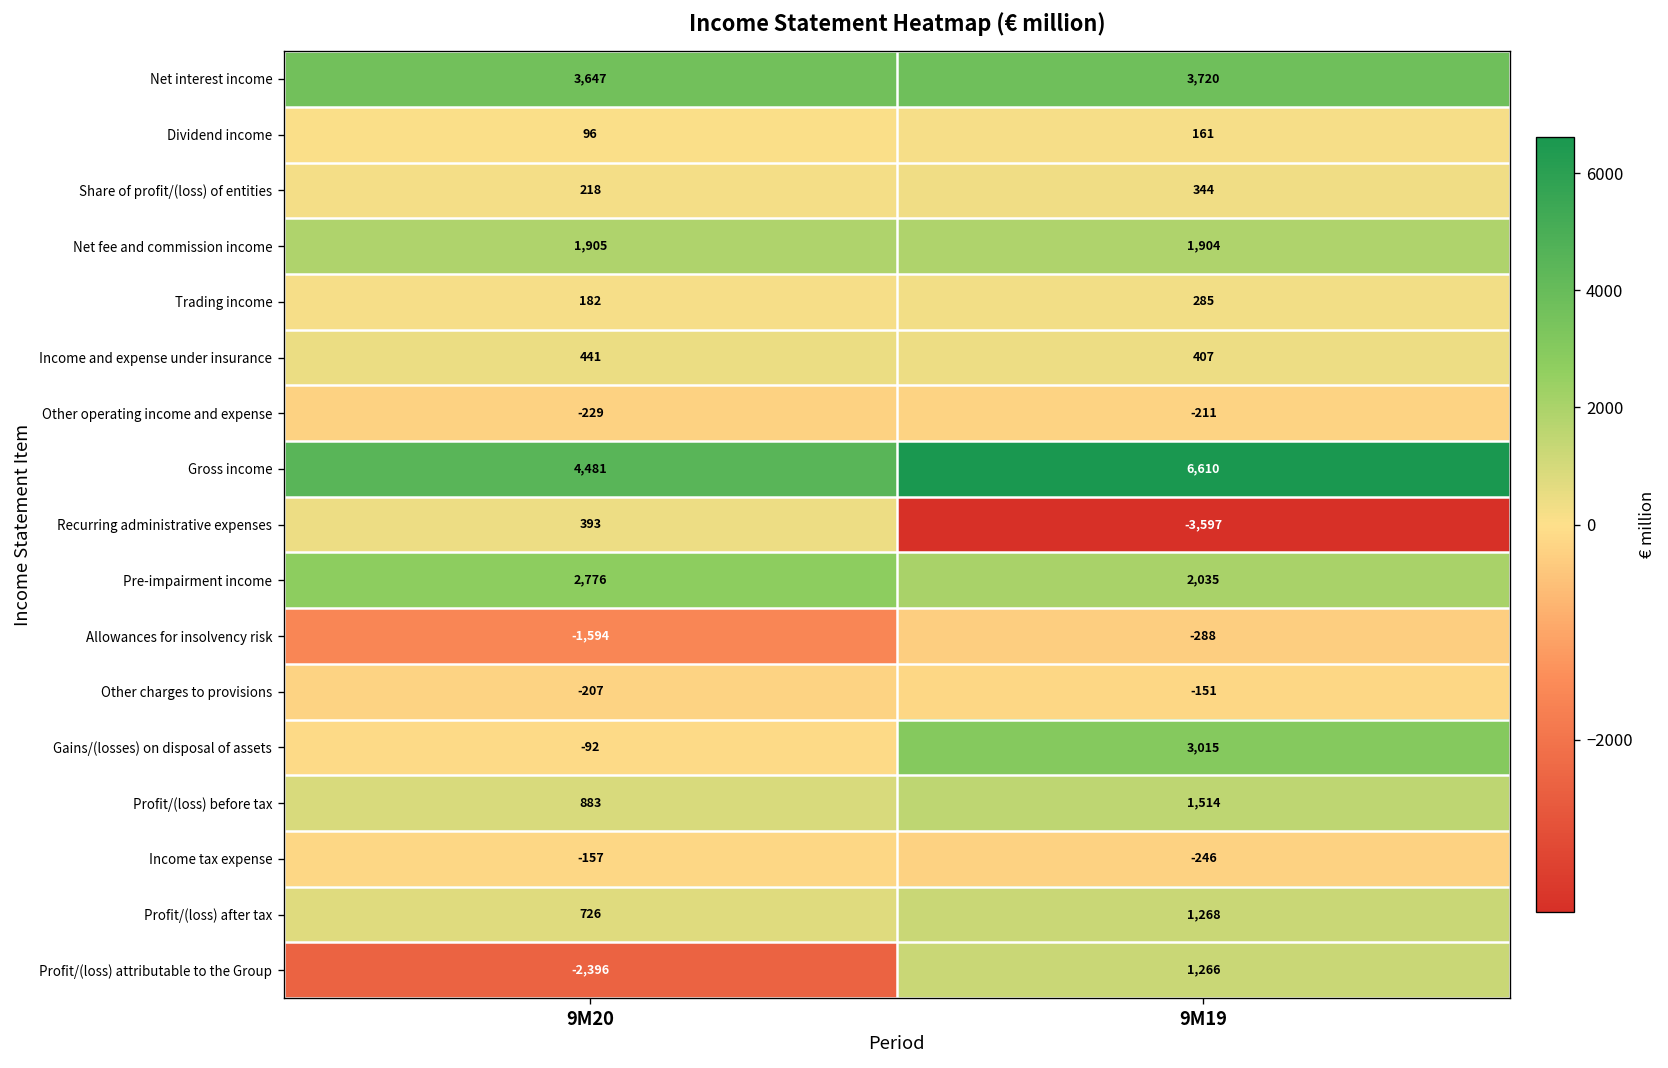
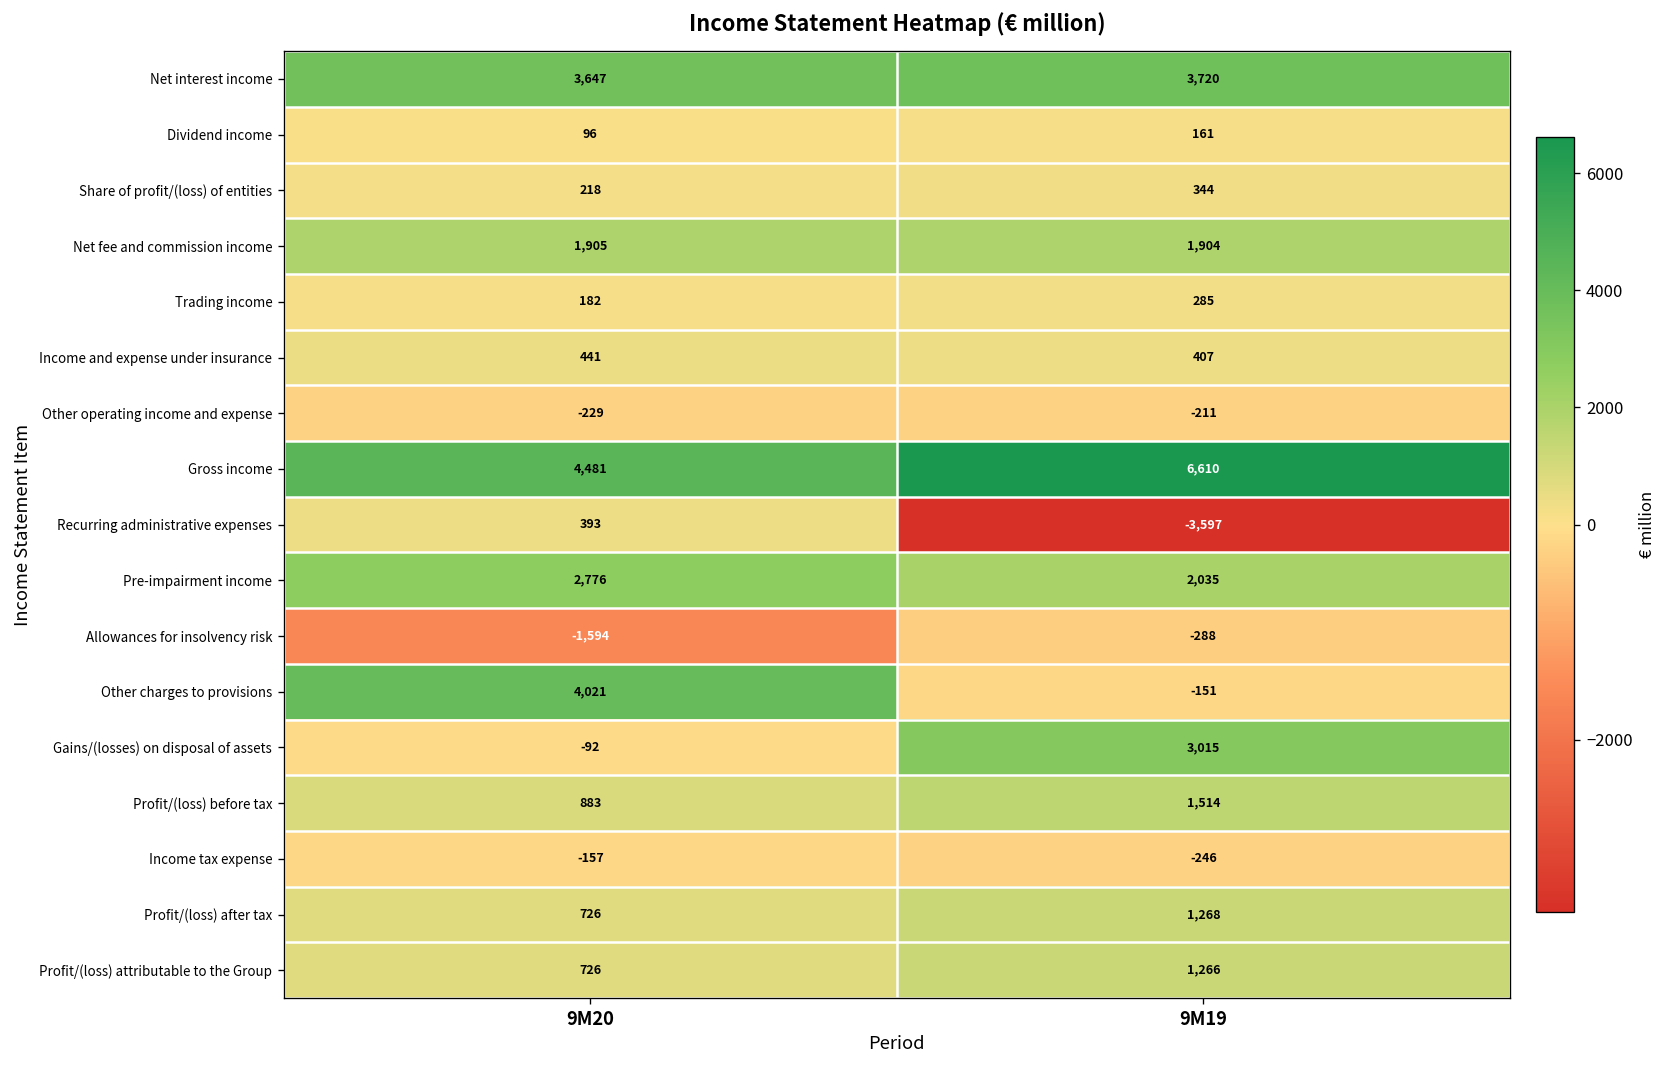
Other charges to provisions, 9M20: -207 -> 4,021
Profit/(loss) attributable to the Group, 9M20: -2,396 -> 726
